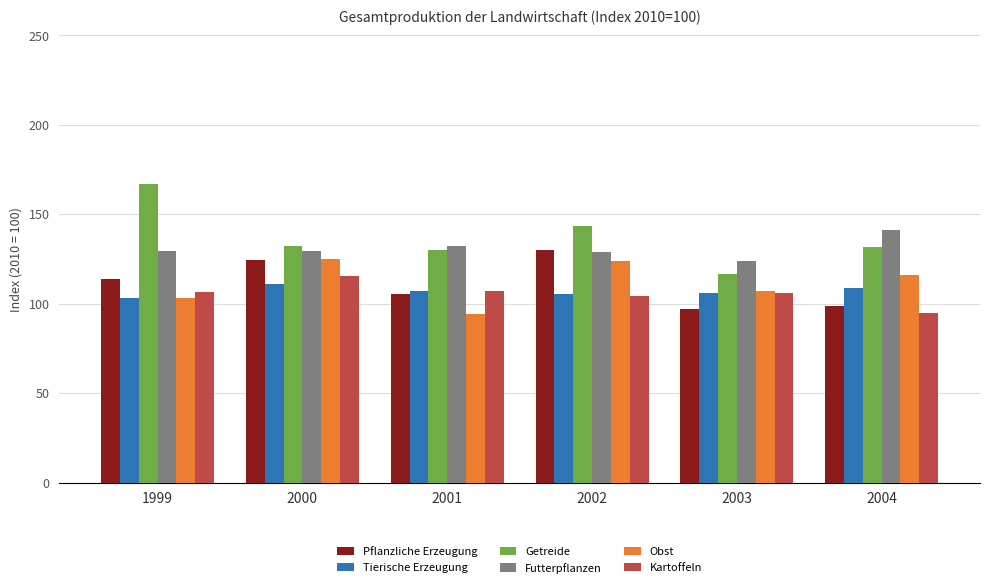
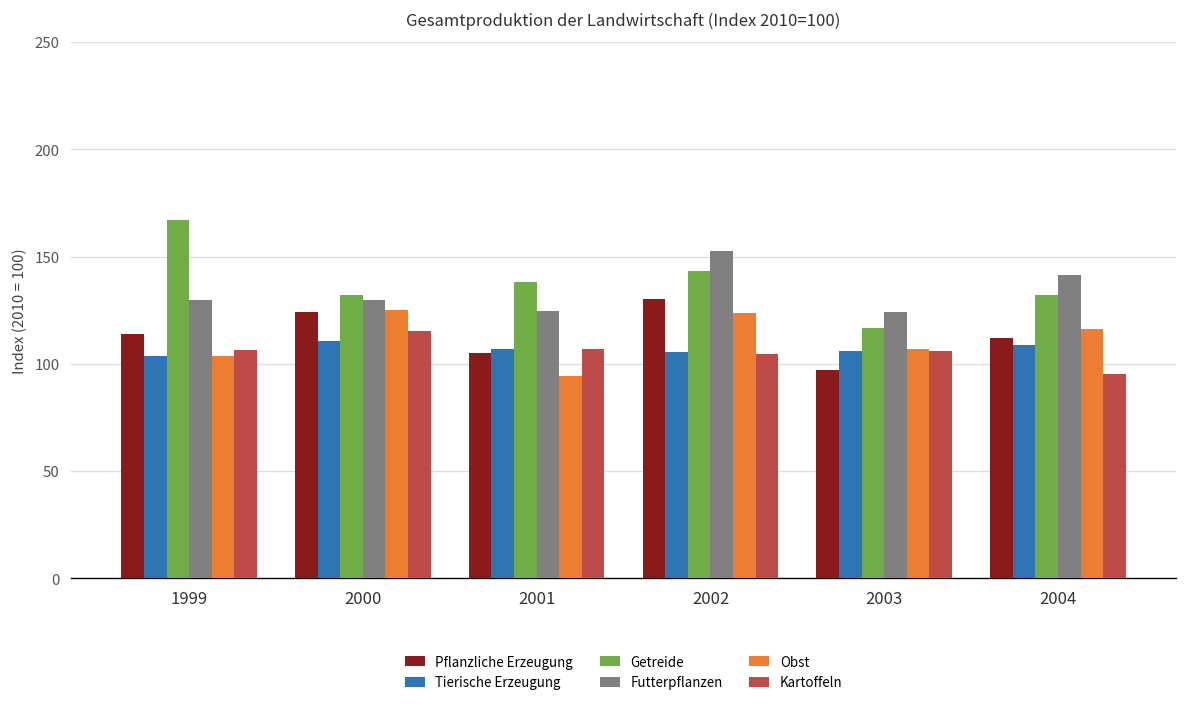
Getreide, 2001: 130 -> 138
Futterpflanzen, 2001: 132 -> 124
Futterpflanzen, 2002: 129 -> 152
Pflanzliche Erzeugung, 2004: 99 -> 112
